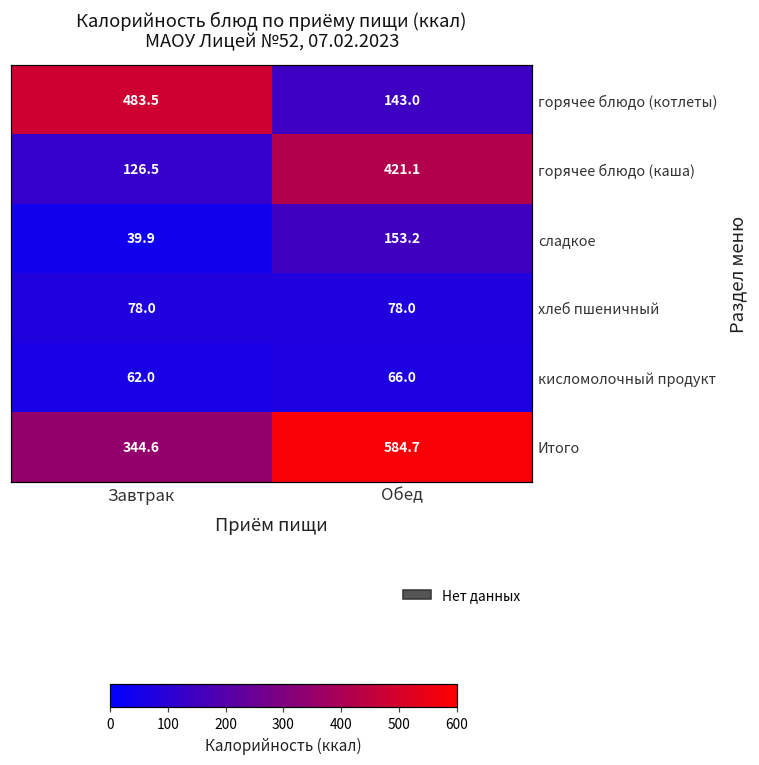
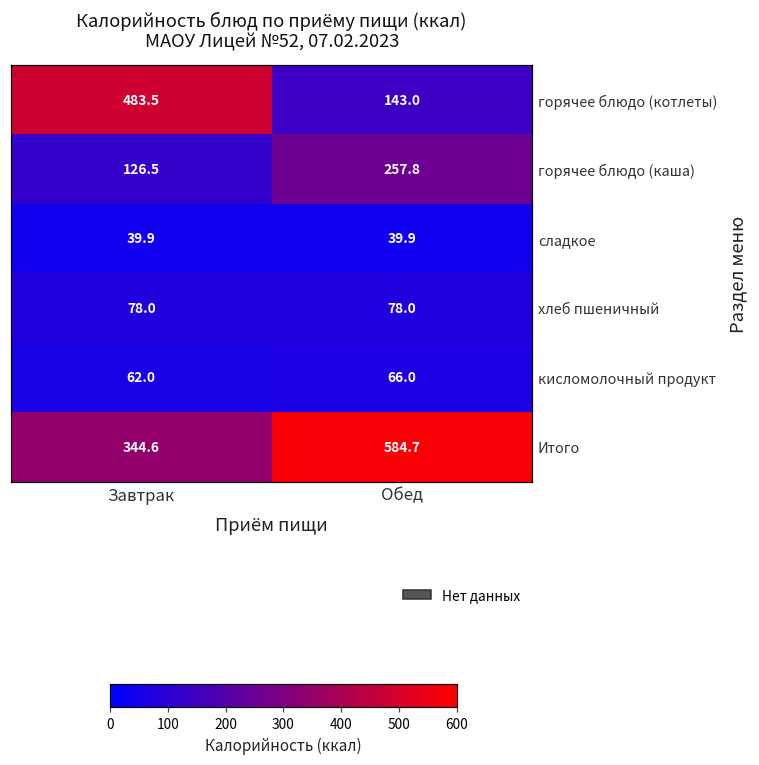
горячее блюдо (каша), Обед: 421.1 -> 257.8
сладкое, Обед: 153.2 -> 39.9
